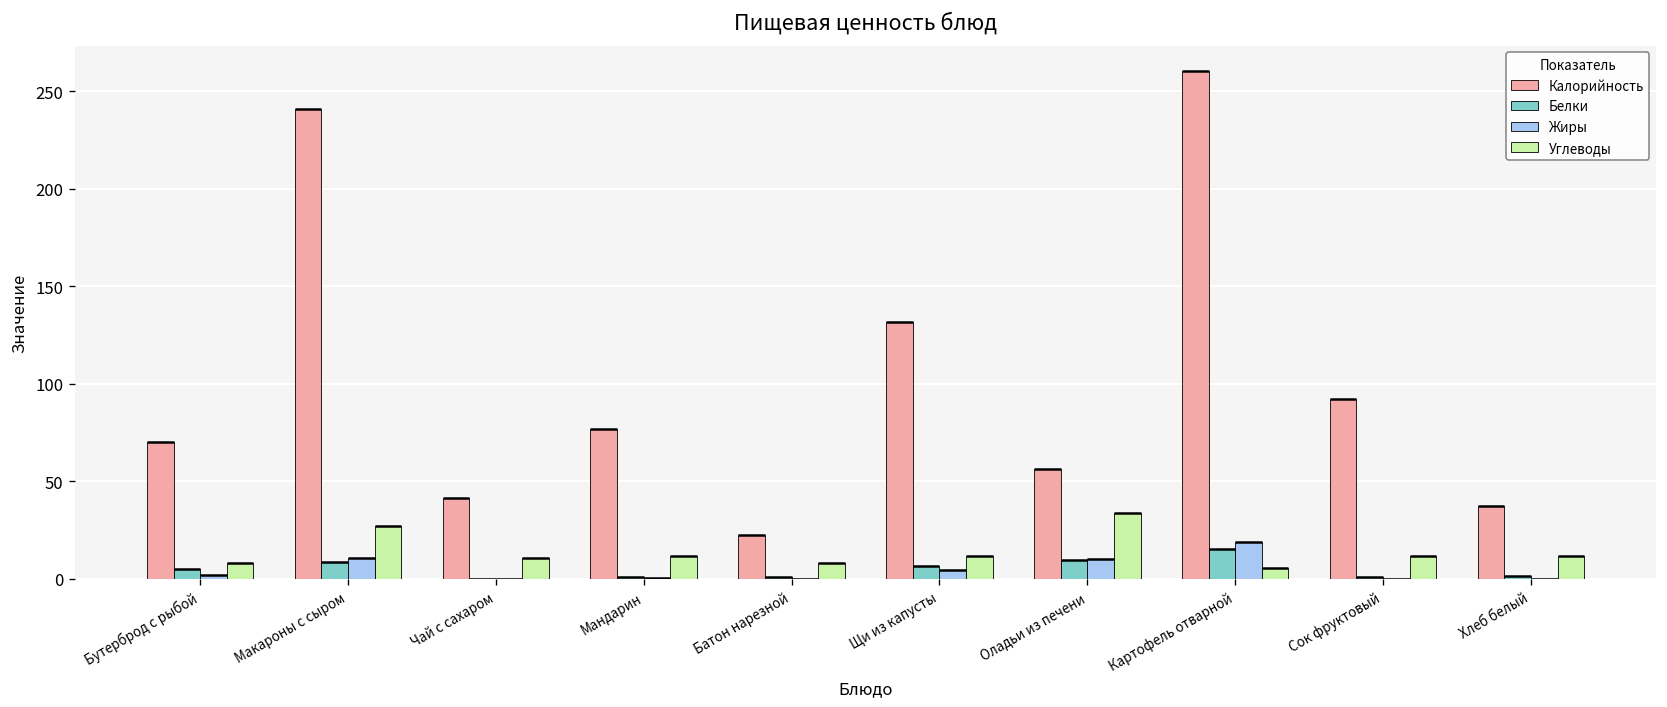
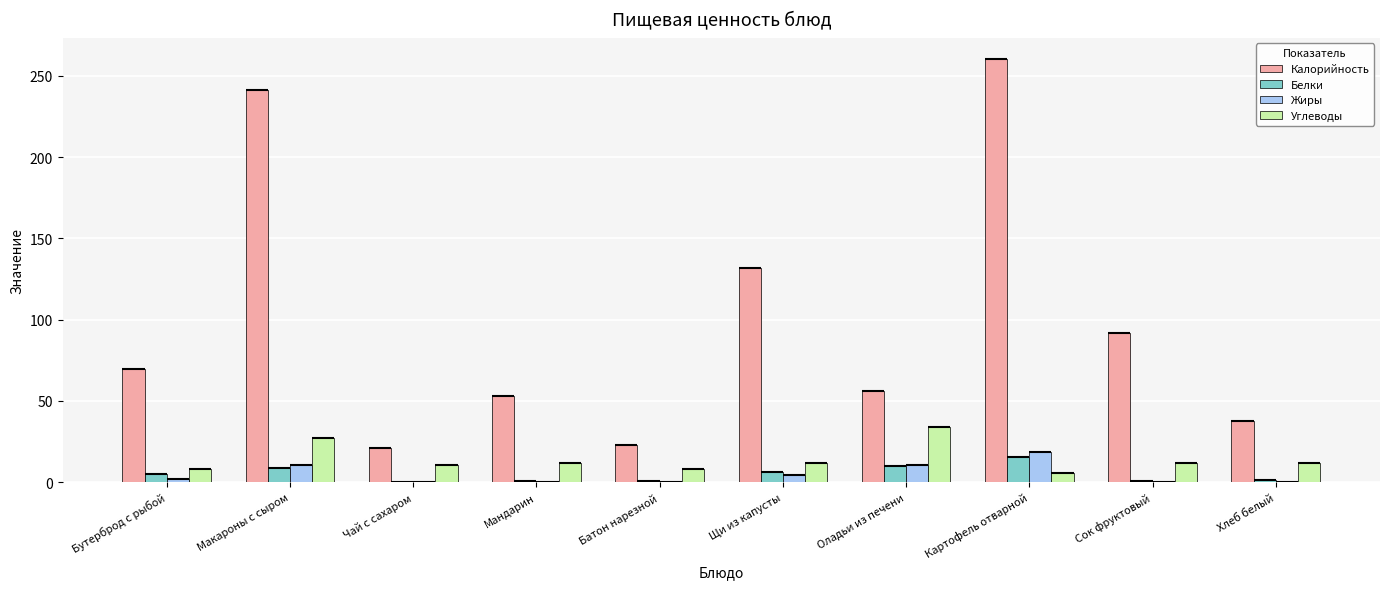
Калорийность, Чай с сахаром: 42 -> 21
Калорийность, Мандарин: 77 -> 53
